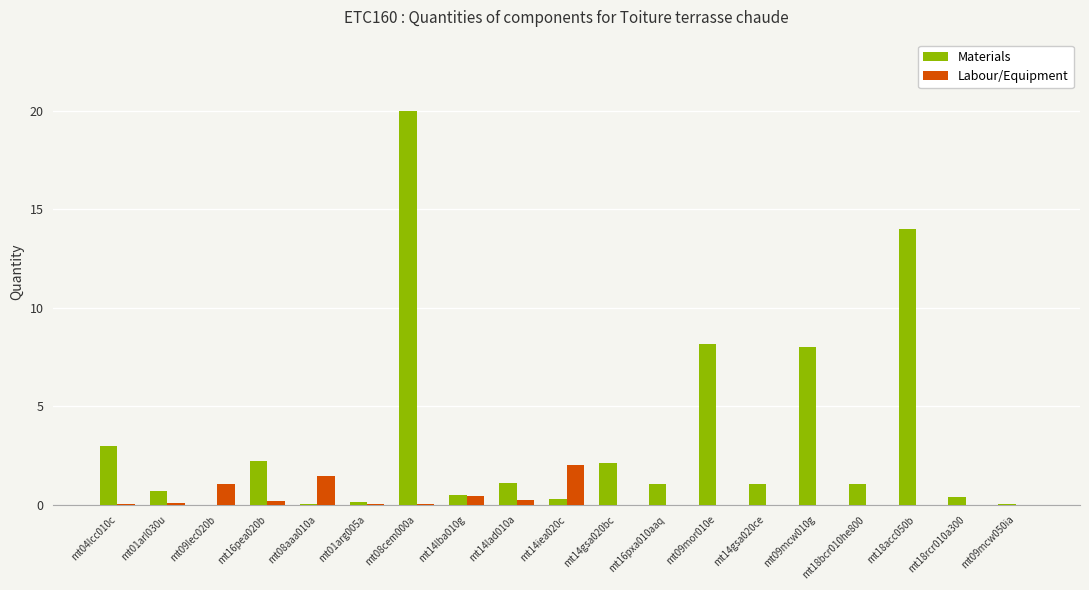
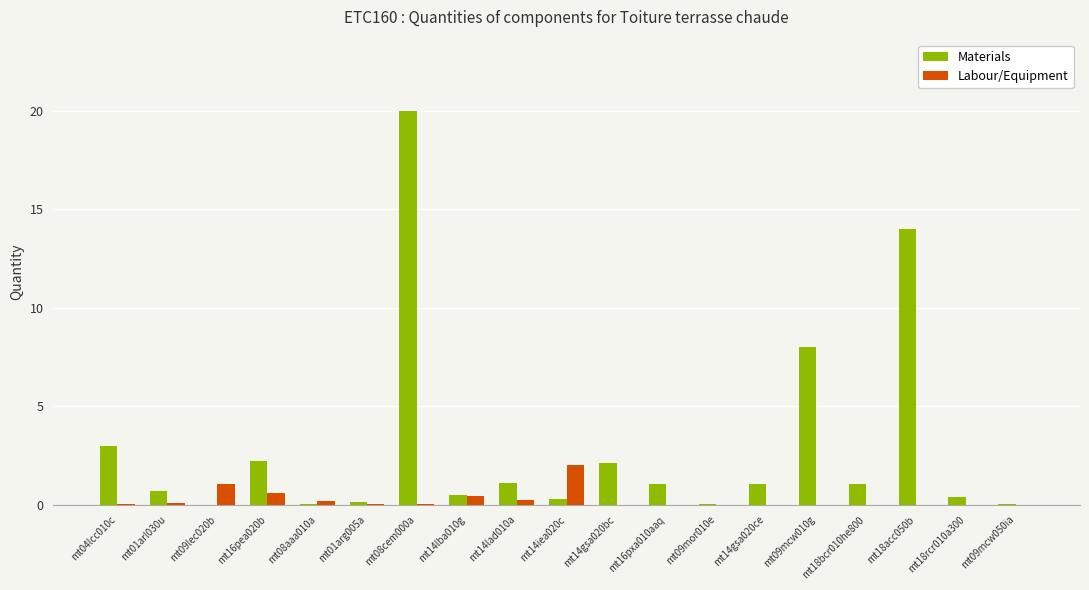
Labour/Equipment, mt16pea020b: 0.2 -> 0.6
Labour/Equipment, mt08aaa010a: 1.4 -> 0.2
Materials, mt09mor010e: 8.2 -> 0.0
